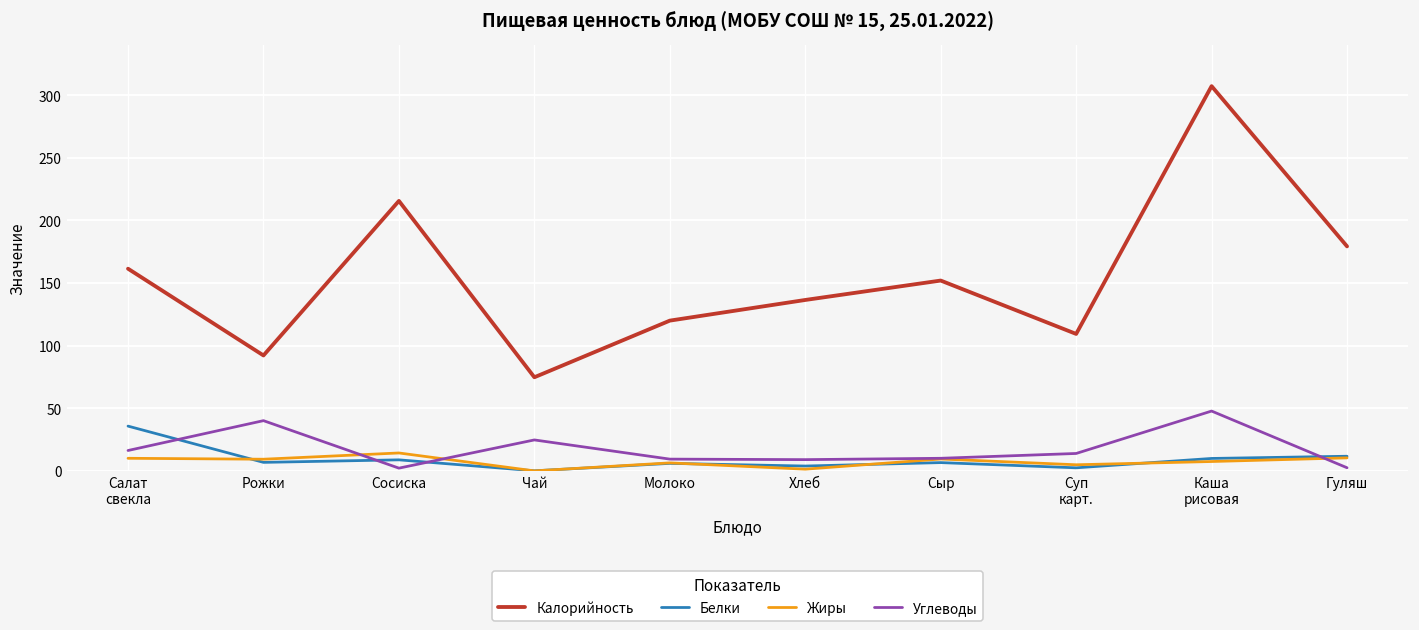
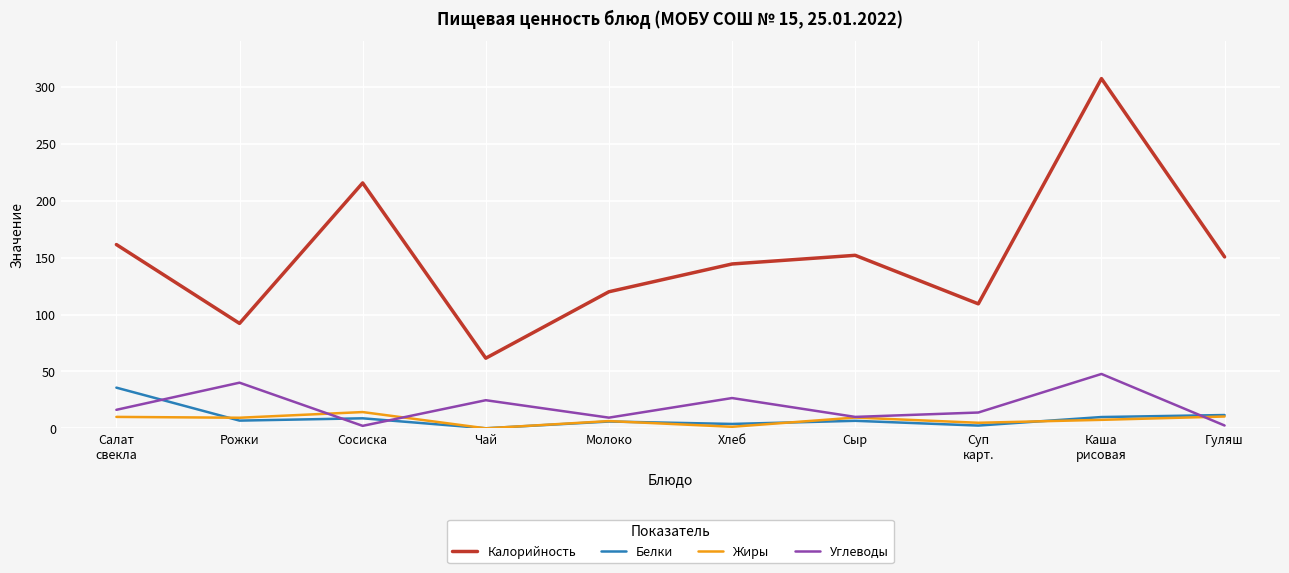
Калорийность, Чай: 75 -> 62
Калорийность, Хлеб: 137 -> 144
Углеводы, Хлеб: 9 -> 27
Калорийность, Гуляш: 179 -> 151
